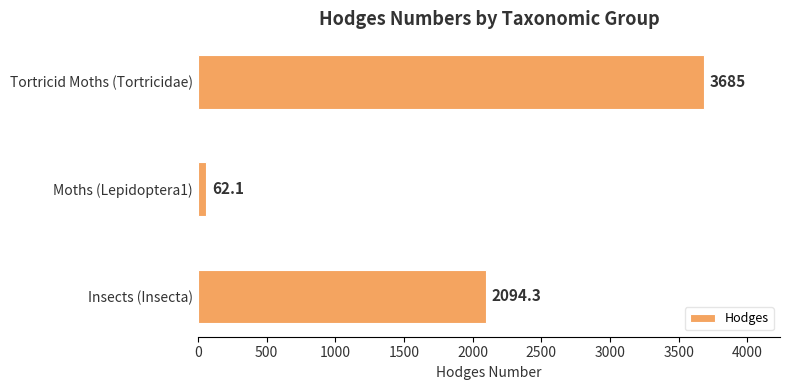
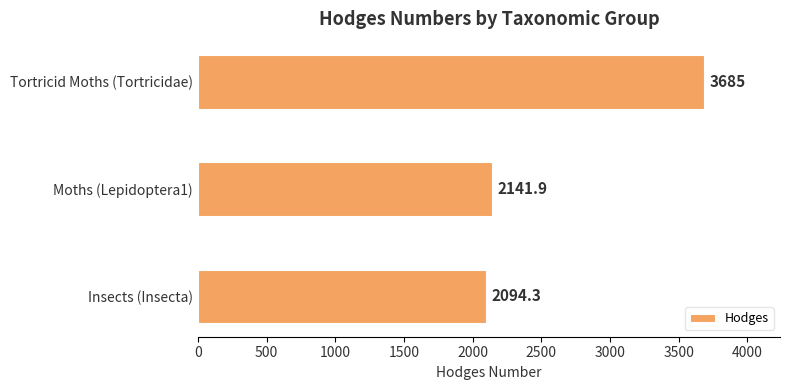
Moths (Lepidoptera1): 62.1 -> 2141.9
